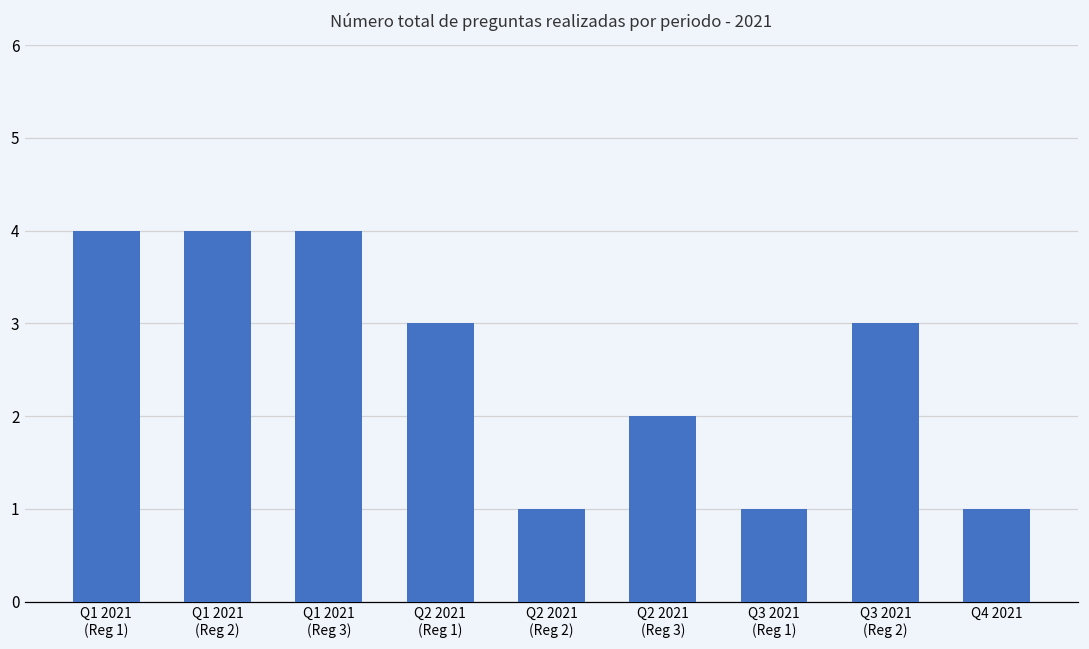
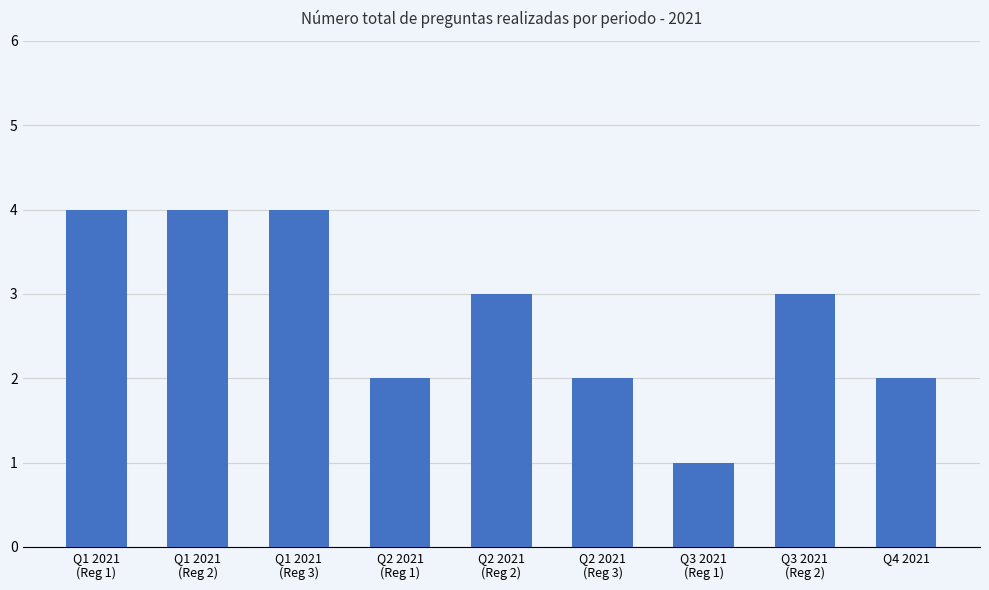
Q2 2021 (Reg 1): 3 -> 2
Q2 2021 (Reg 2): 1 -> 3
Q4 2021: 1 -> 2
